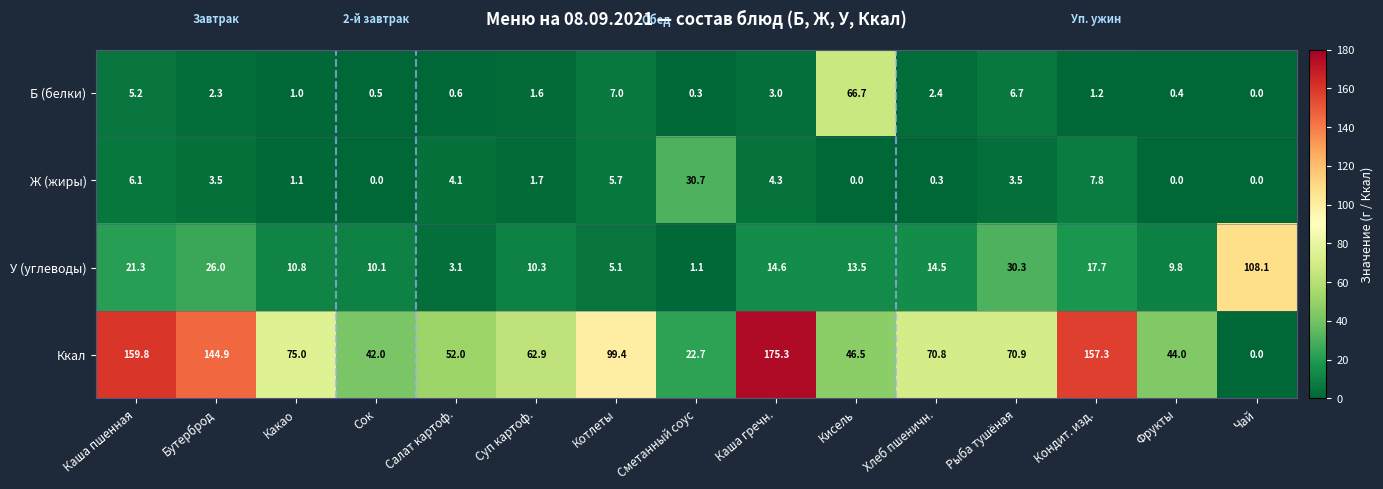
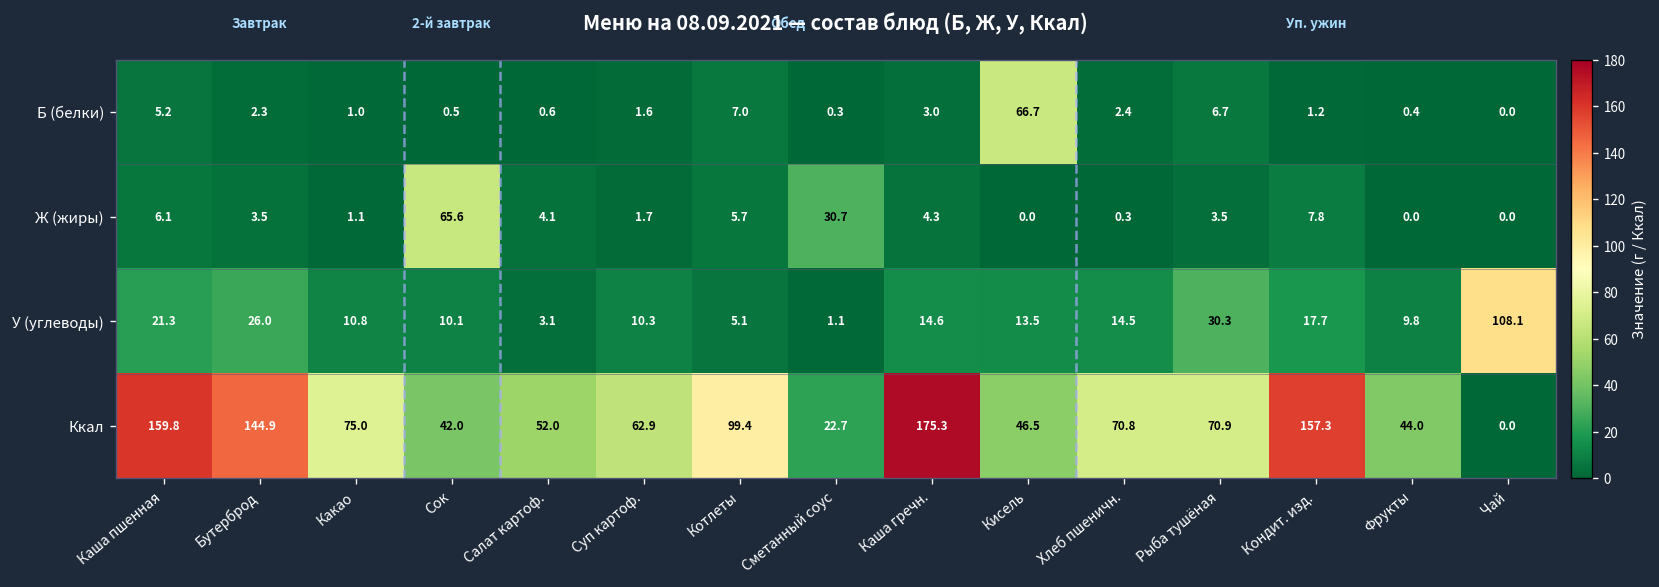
Ж (жиры), Сок: 0.0 -> 65.6
